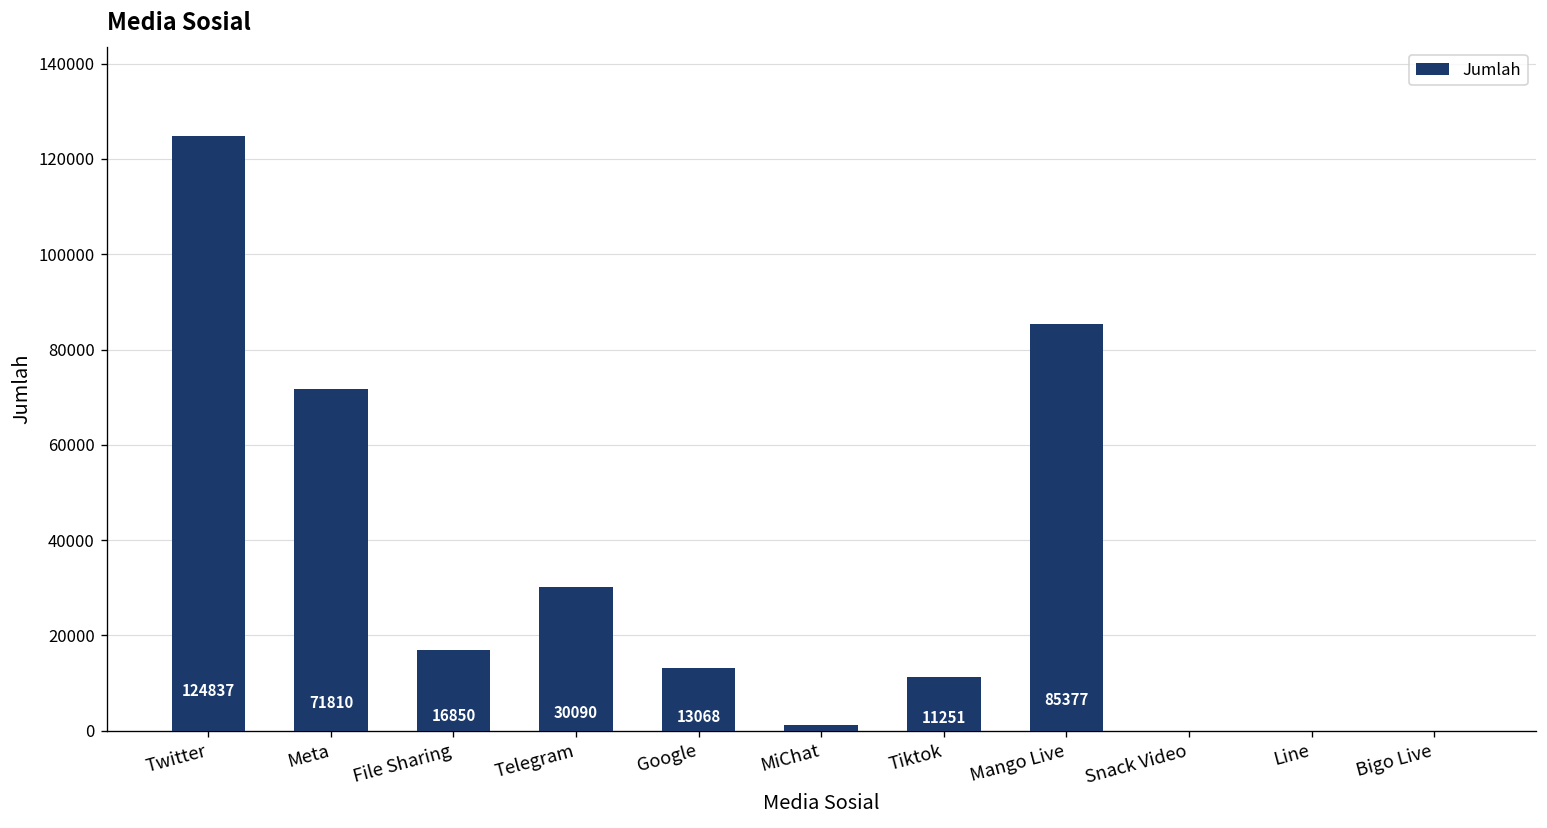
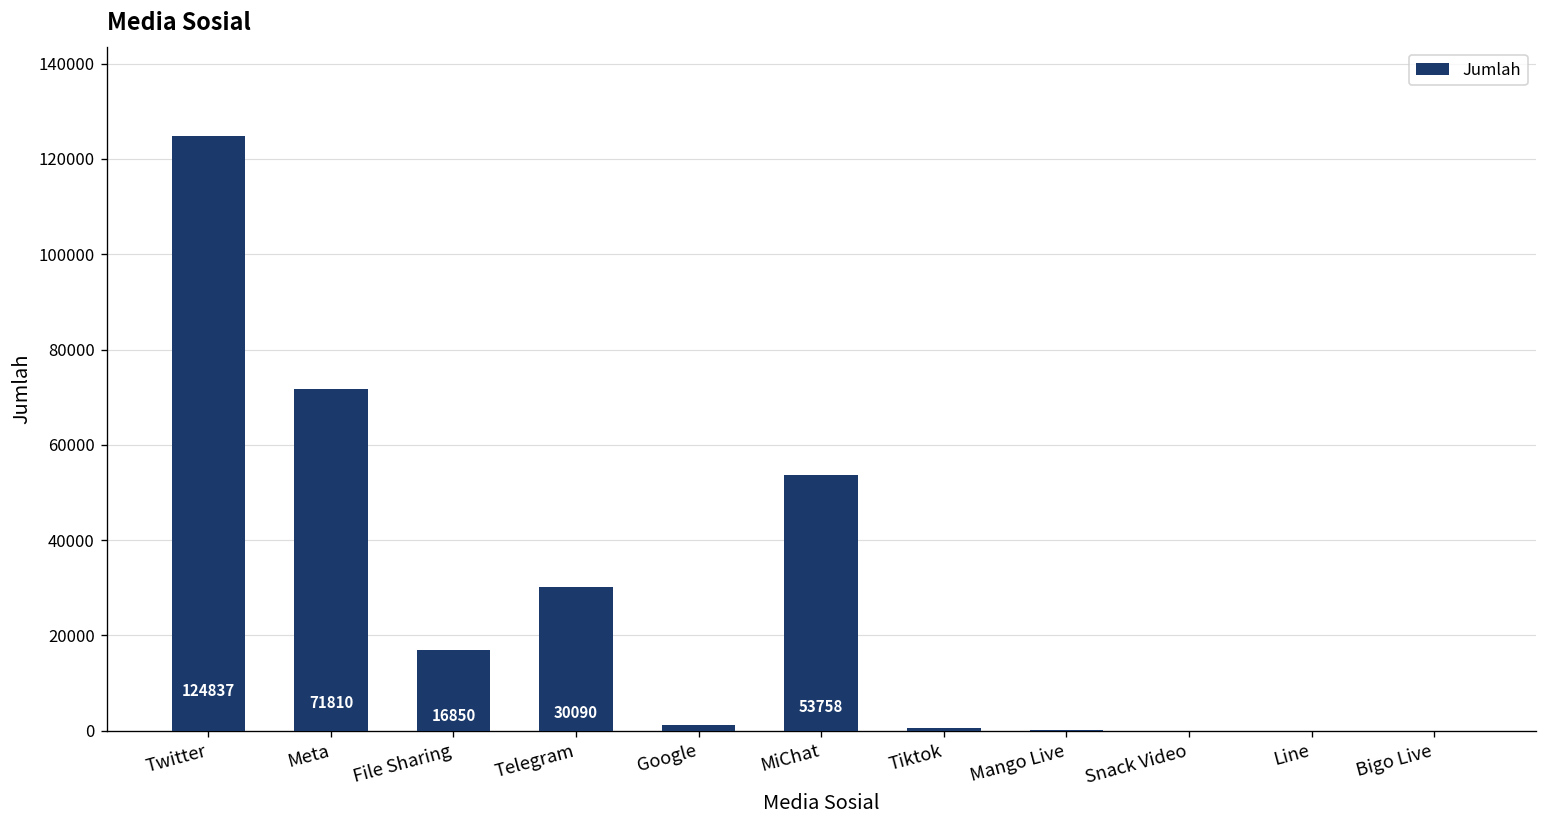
Google: 13000 -> 1000
MiChat: 1000 -> 54000
Tiktok: 11000 -> 1000
Mango Live: 85000 -> 0
